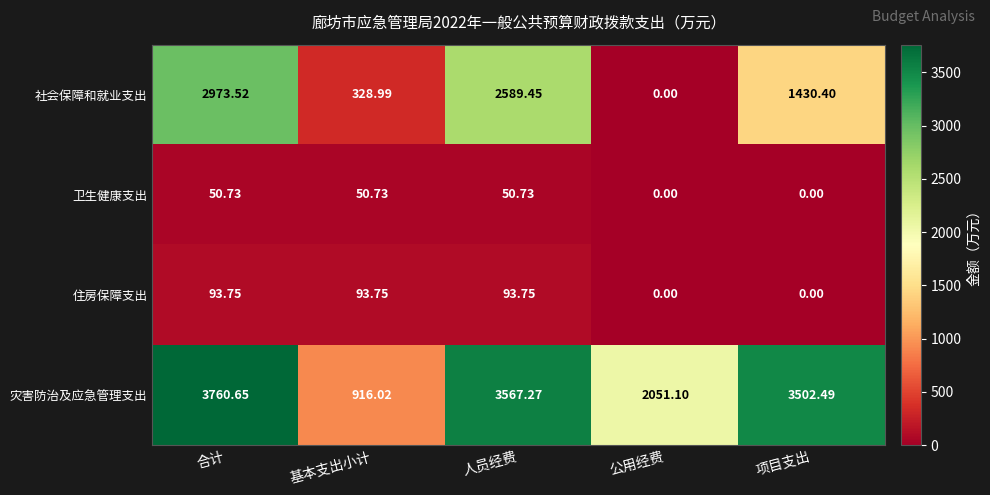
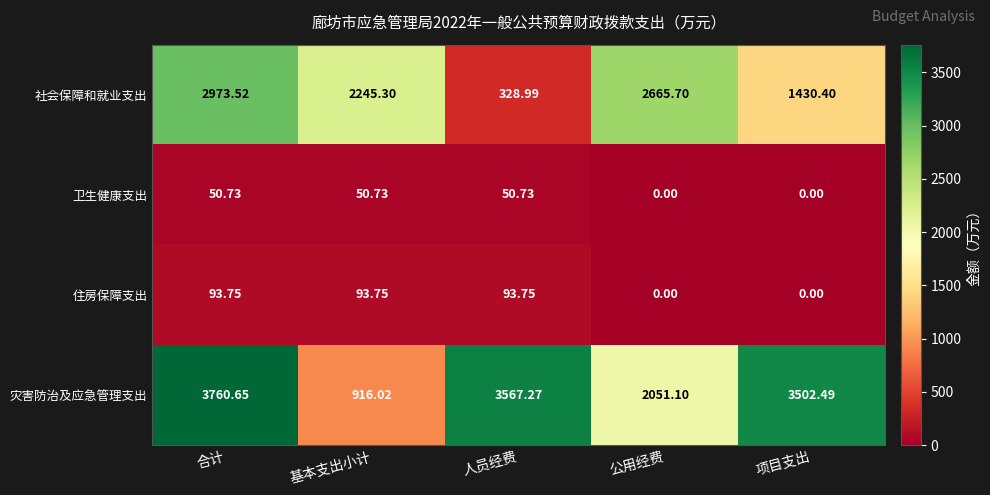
社会保障和就业支出, 基本支出小计: 328.99 -> 2245.30
社会保障和就业支出, 人员经费: 2589.45 -> 328.99
社会保障和就业支出, 公用经费: 0.00 -> 2665.70
